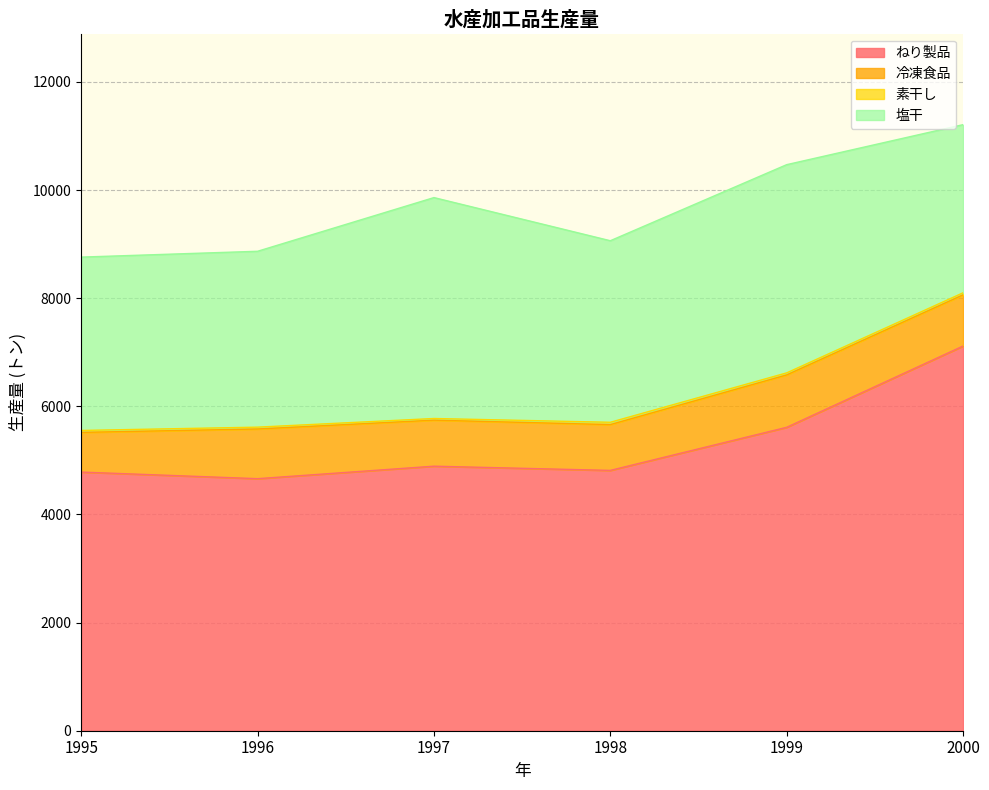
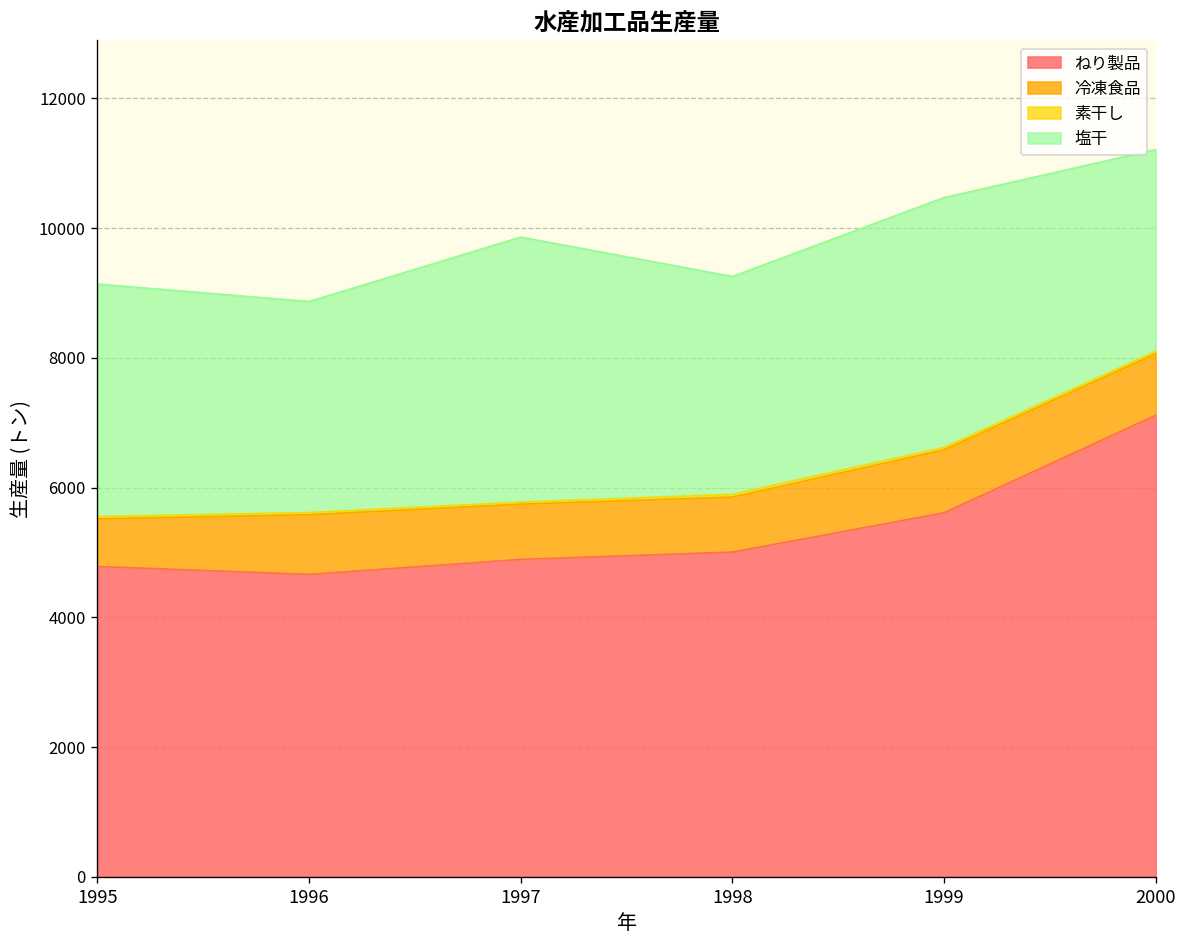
塩干, 1995: 3200 -> 3600
ねり製品, 1998: 4800 -> 5000
